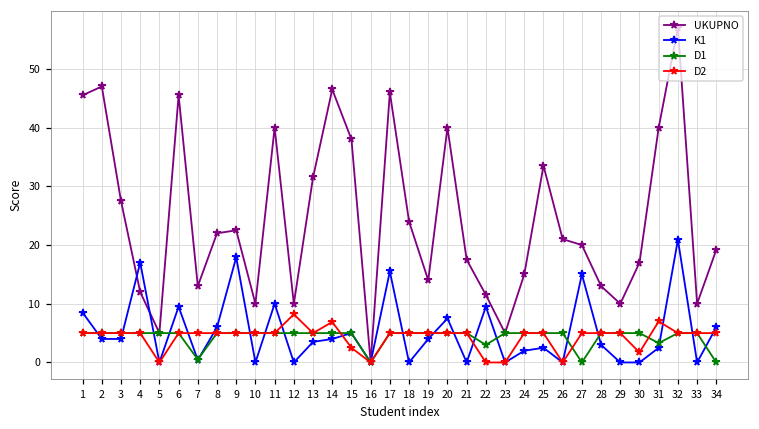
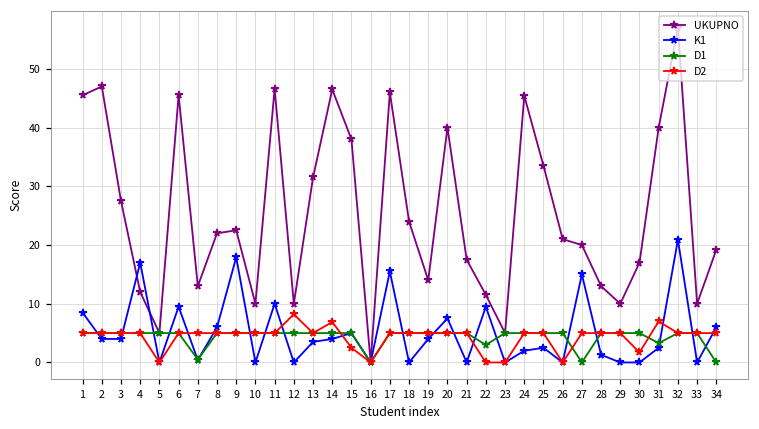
UKUPNO, 11: 40 -> 47
UKUPNO, 24: 15 -> 45
K1, 28: 3 -> 1
